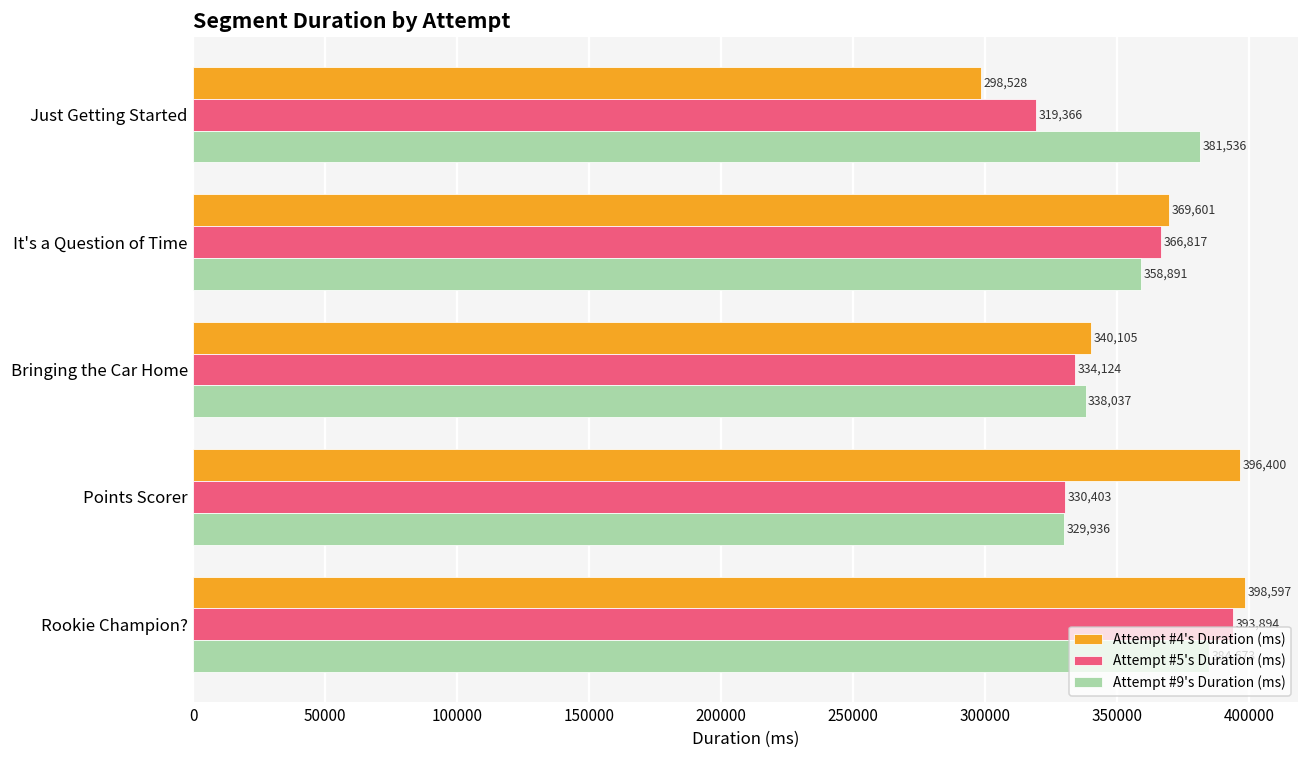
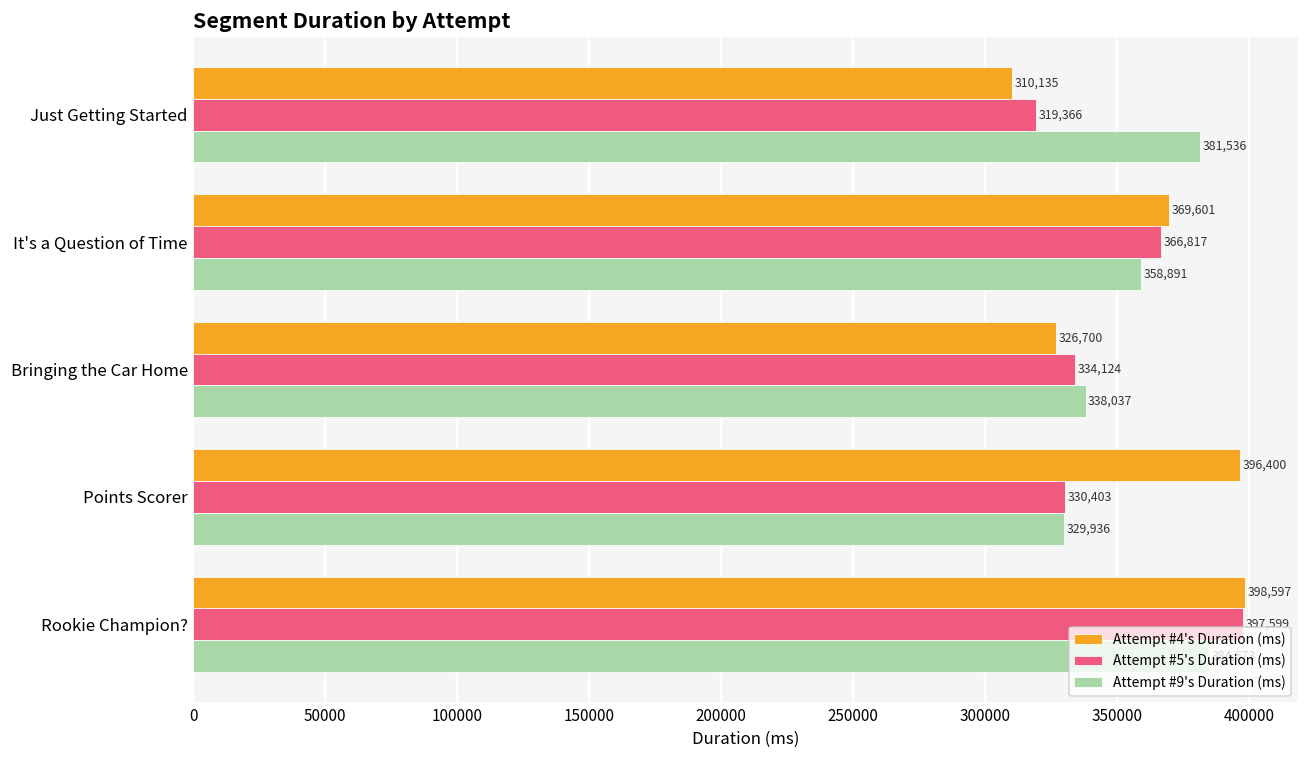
Attempt #4's Duration (ms), Just Getting Started: 298,528 -> 310,135
Attempt #4's Duration (ms), Bringing the Car Home: 340,105 -> 326,700
Attempt #5's Duration (ms), Rookie Champion?: 394000 -> 398000
